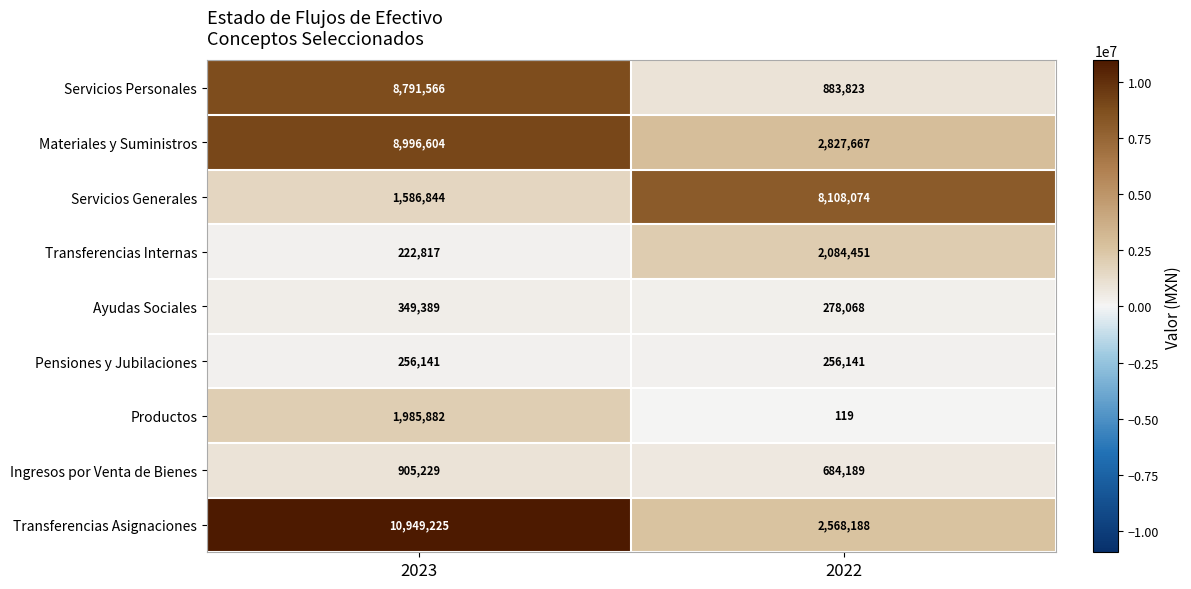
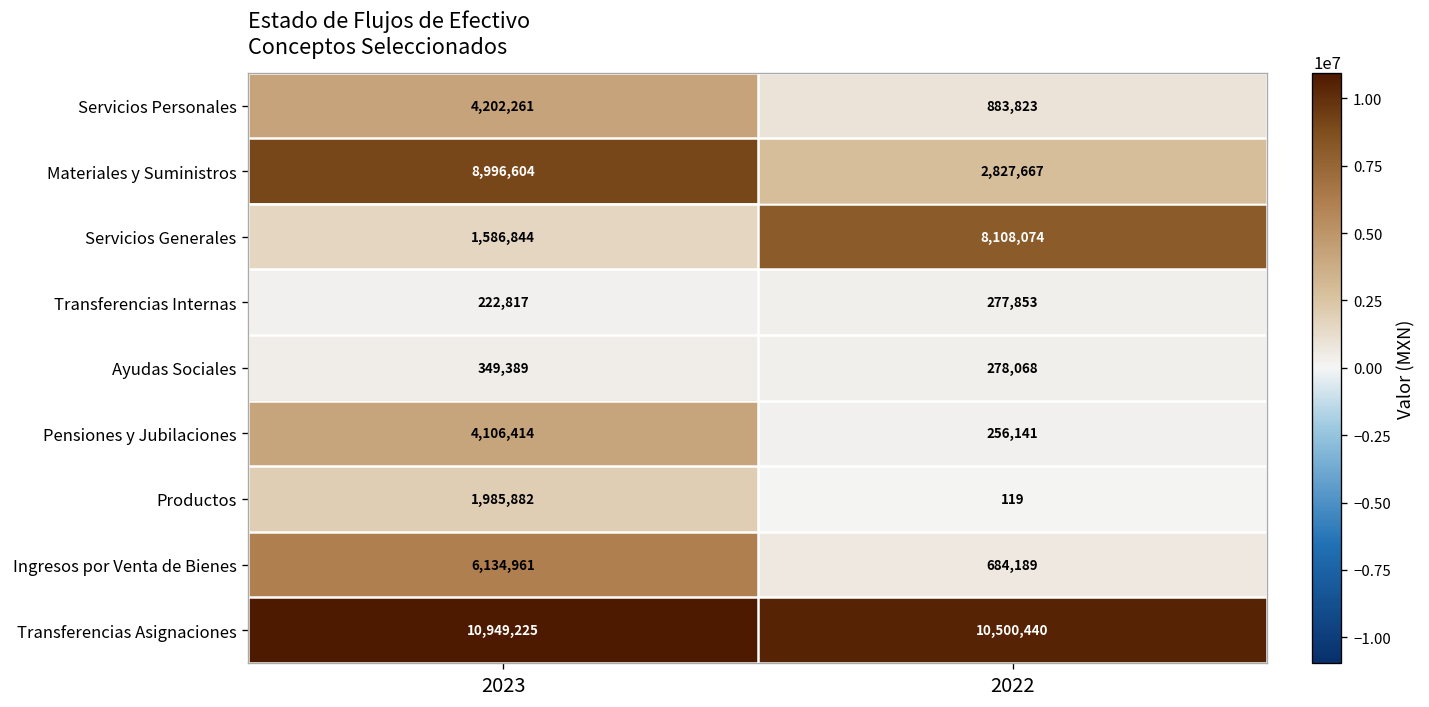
Servicios Personales, 2023: 8,791,566 -> 4,202,261
Transferencias Internas, 2022: 2,084,451 -> 277,853
Pensiones y Jubilaciones, 2023: 256,141 -> 4,106,414
Ingresos por Venta de Bienes, 2023: 905,229 -> 6,134,961
Transferencias Asignaciones, 2022: 2,568,188 -> 10,500,440
